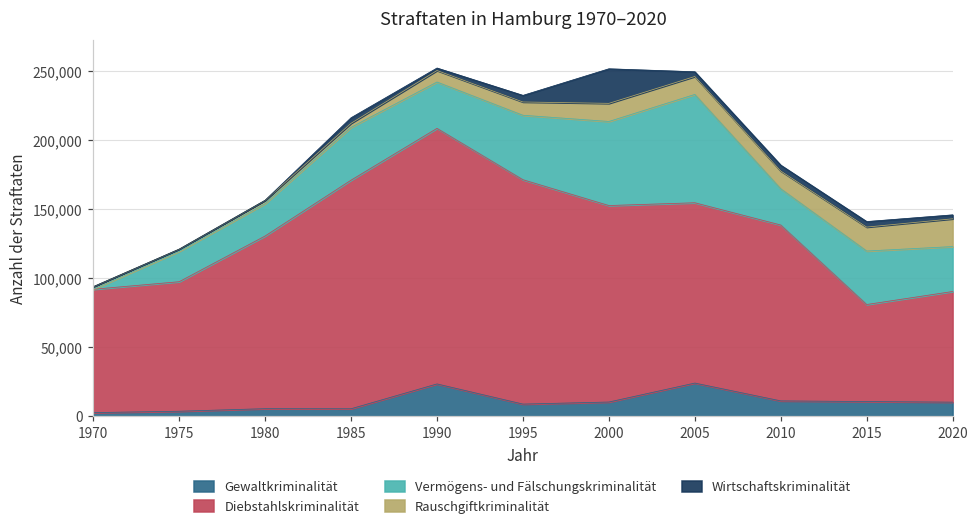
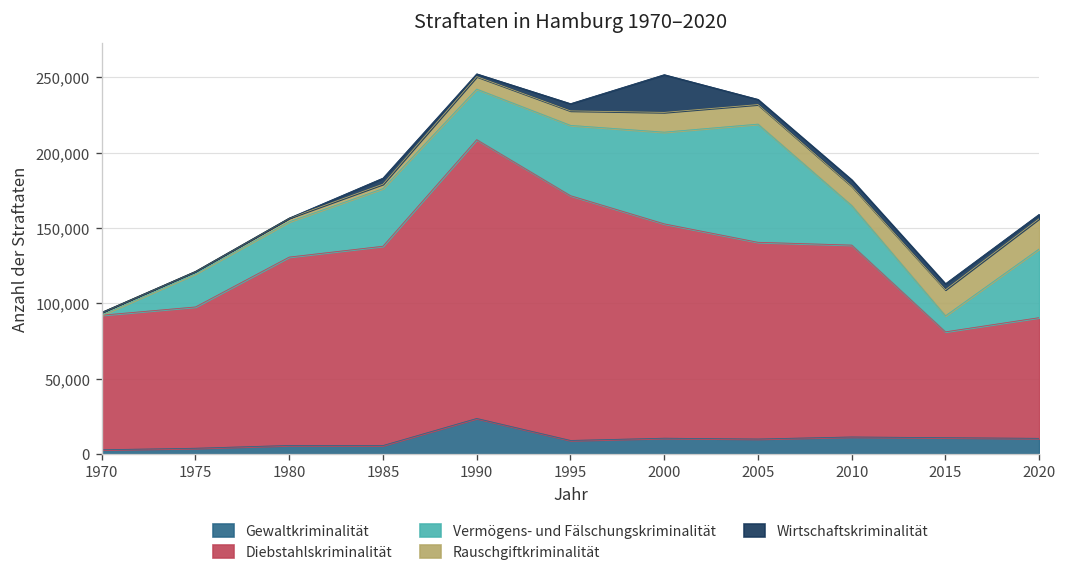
Diebstahlskriminalität, 1985: 166,000 -> 132,000
Gewaltkriminalität, 2005: 24,000 -> 10,000
Vermögens- und Fälschungskriminalität, 2015: 39,000 -> 11,000
Vermögens- und Fälschungskriminalität, 2020: 33,000 -> 46,000
